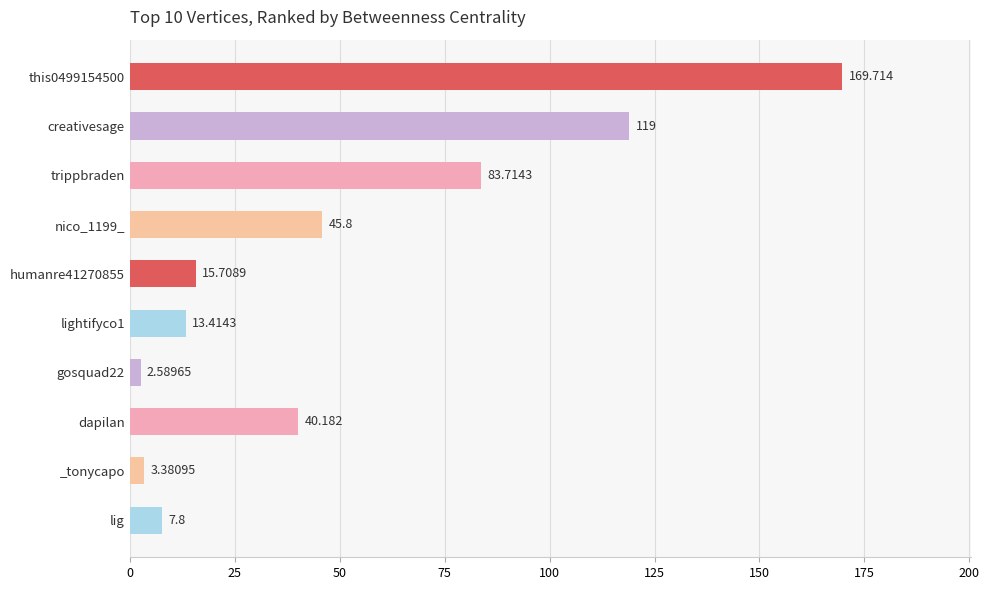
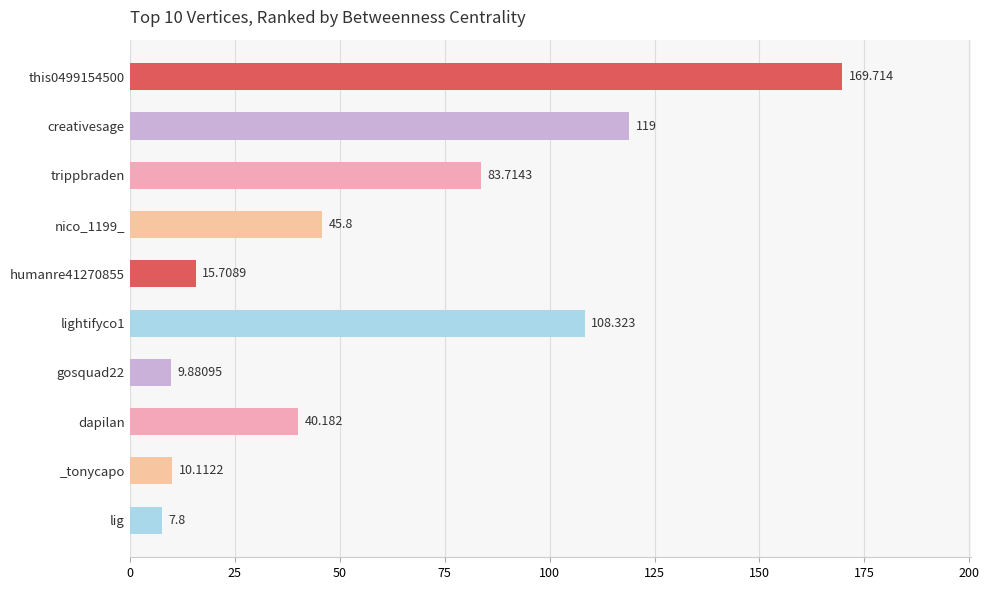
lightifyco1: 13.4143 -> 108.323
gosquad22: 2.58965 -> 9.88095
_tonycapo: 3.38095 -> 10.1122
